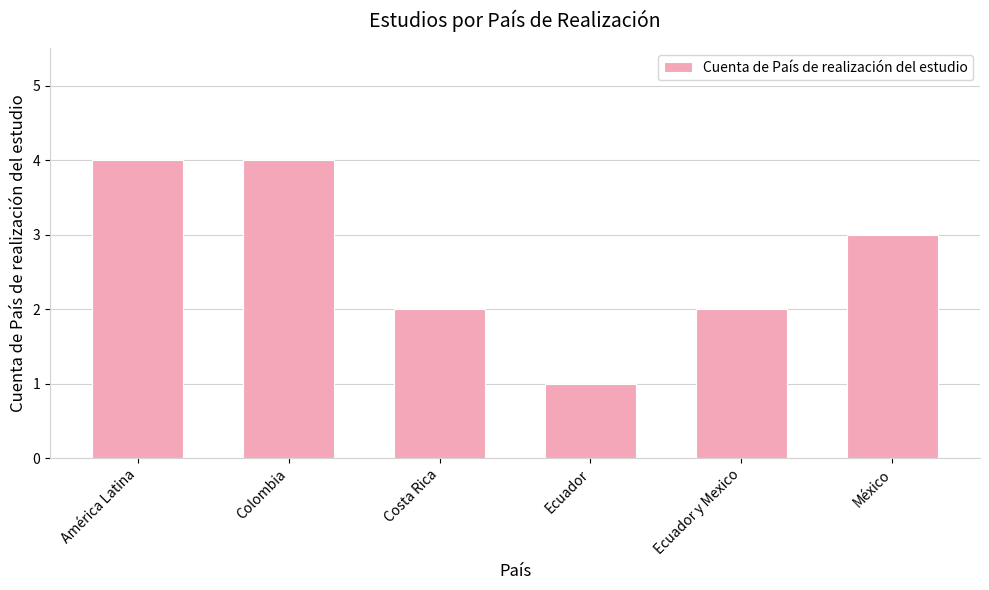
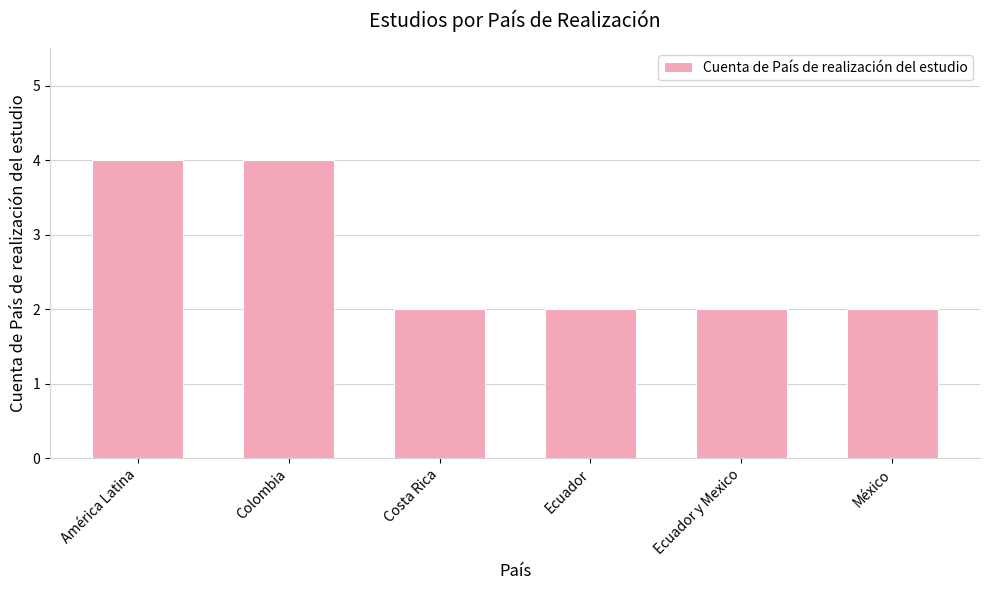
Ecuador: 1 -> 2
México: 3 -> 2
